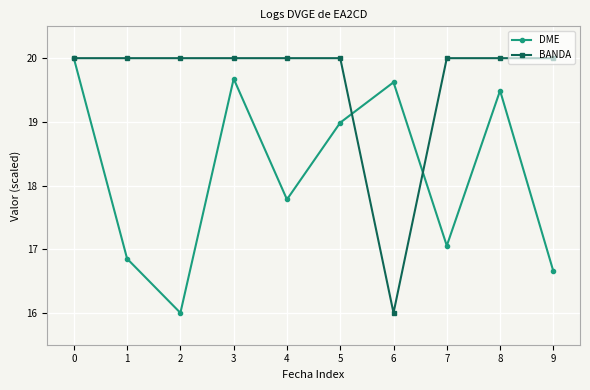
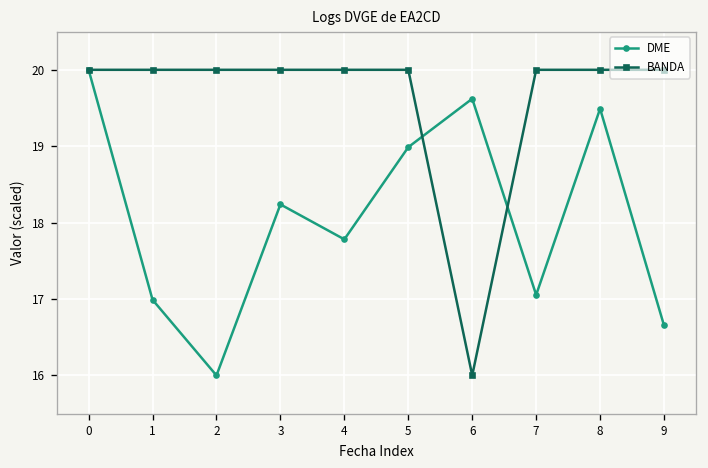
DME, 1: 16.9 -> 17.0
DME, 3: 19.7 -> 18.2
